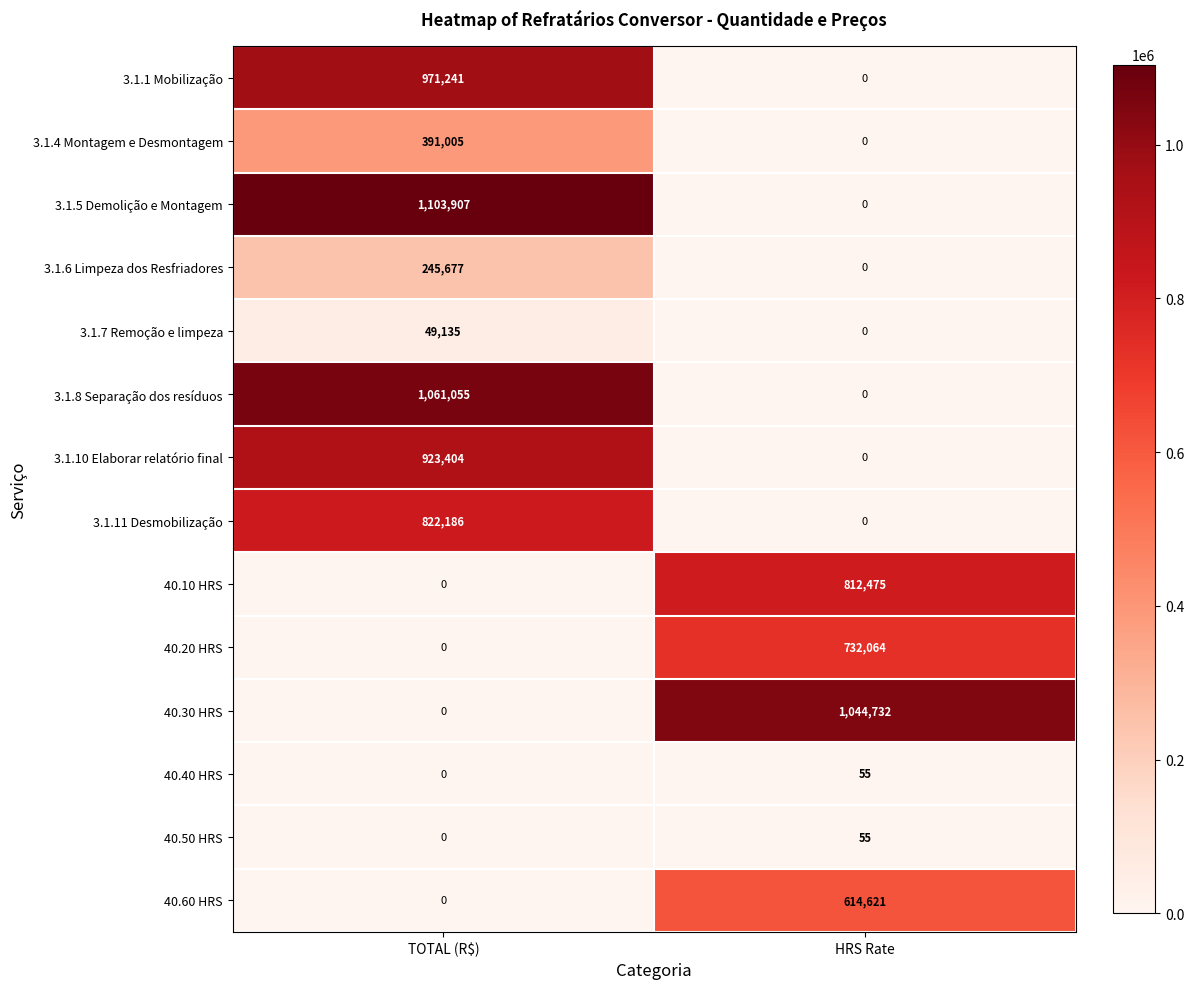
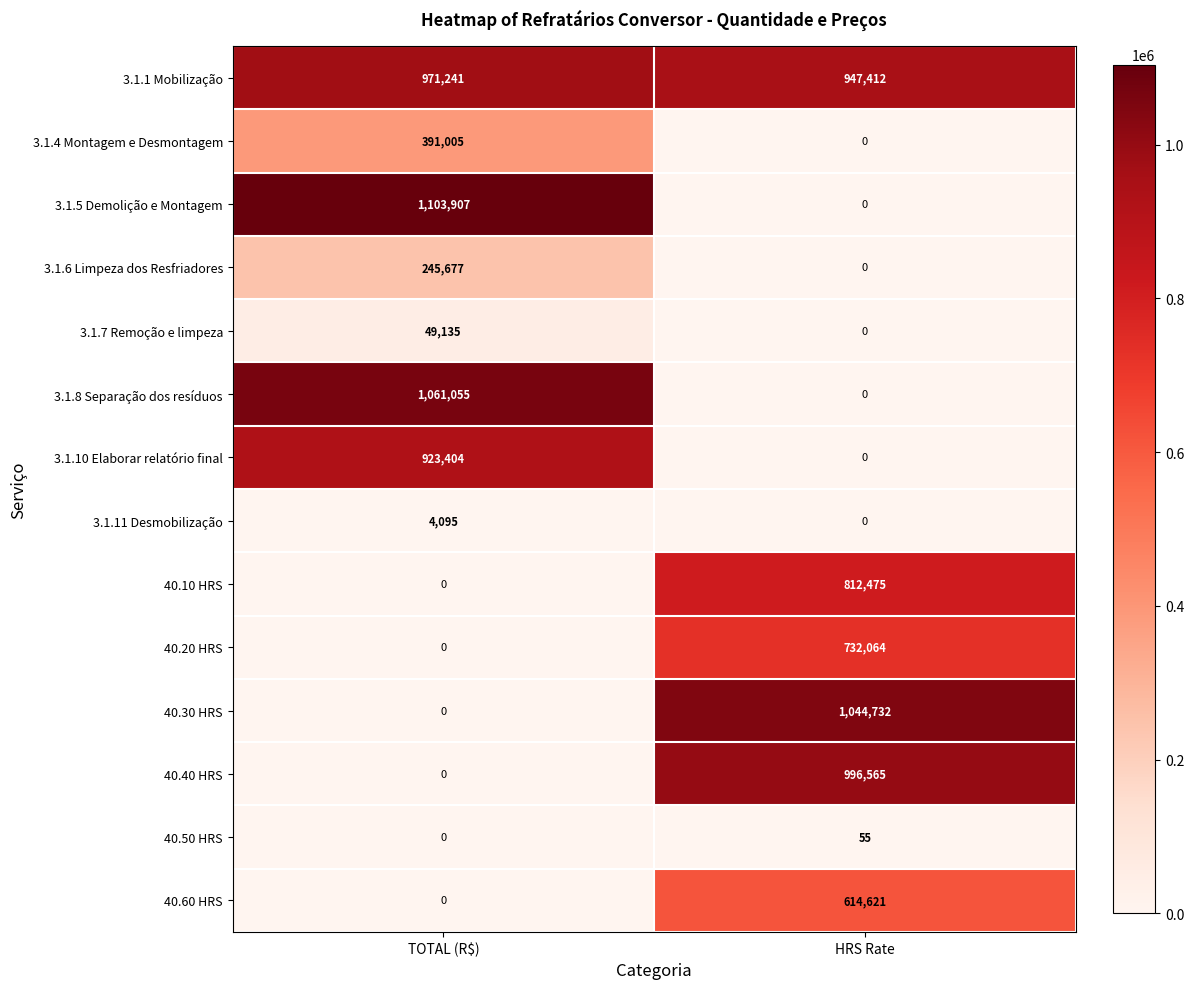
3.1.1 Mobilização, HRS Rate: 0 -> 947,412
3.1.11 Desmobilização, TOTAL (R$): 822,186 -> 4,095
40.40 HRS, HRS Rate: 55 -> 996,565
